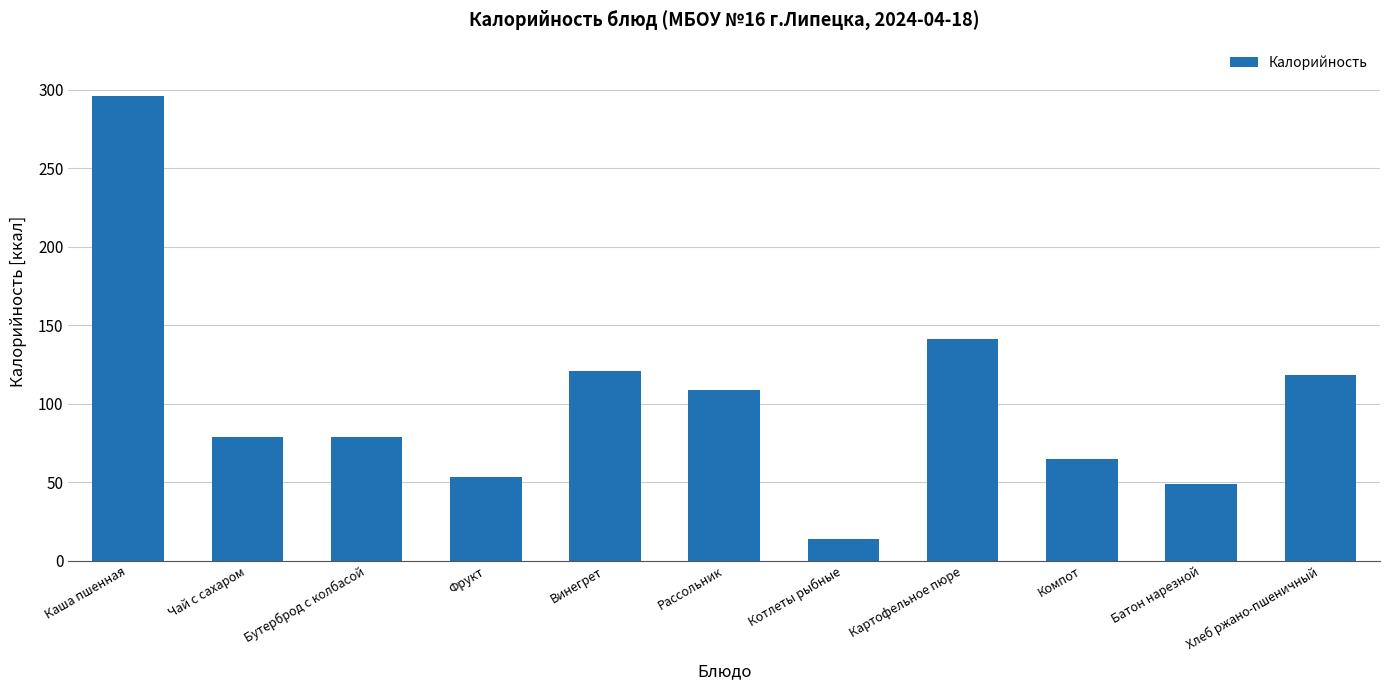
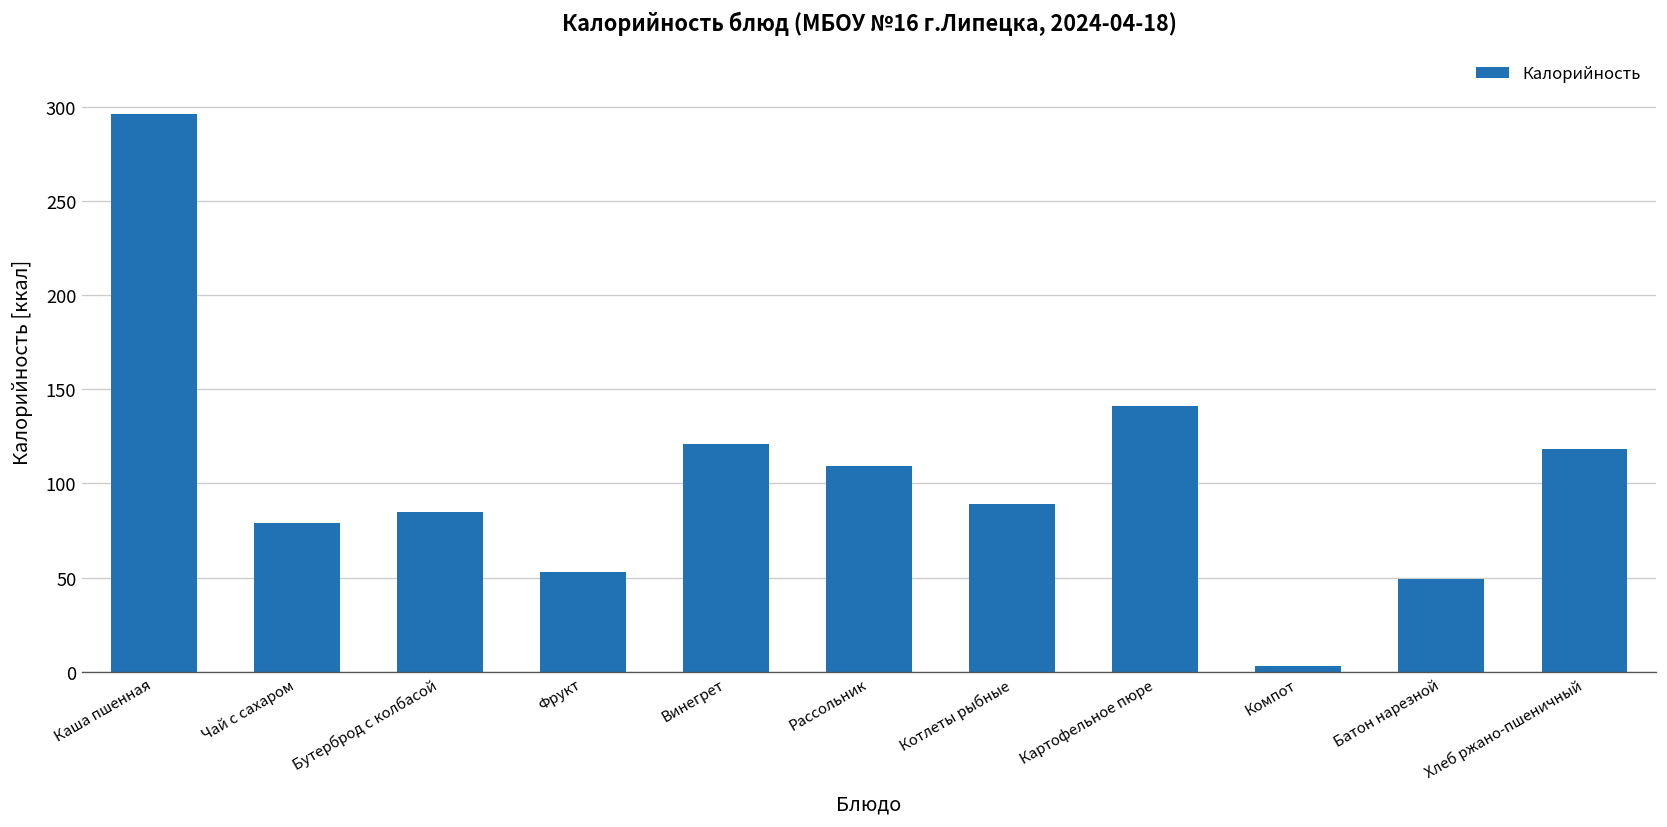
Бутерброд с колбасой: 79 -> 85
Котлеты рыбные: 14 -> 89
Компот: 65 -> 3
